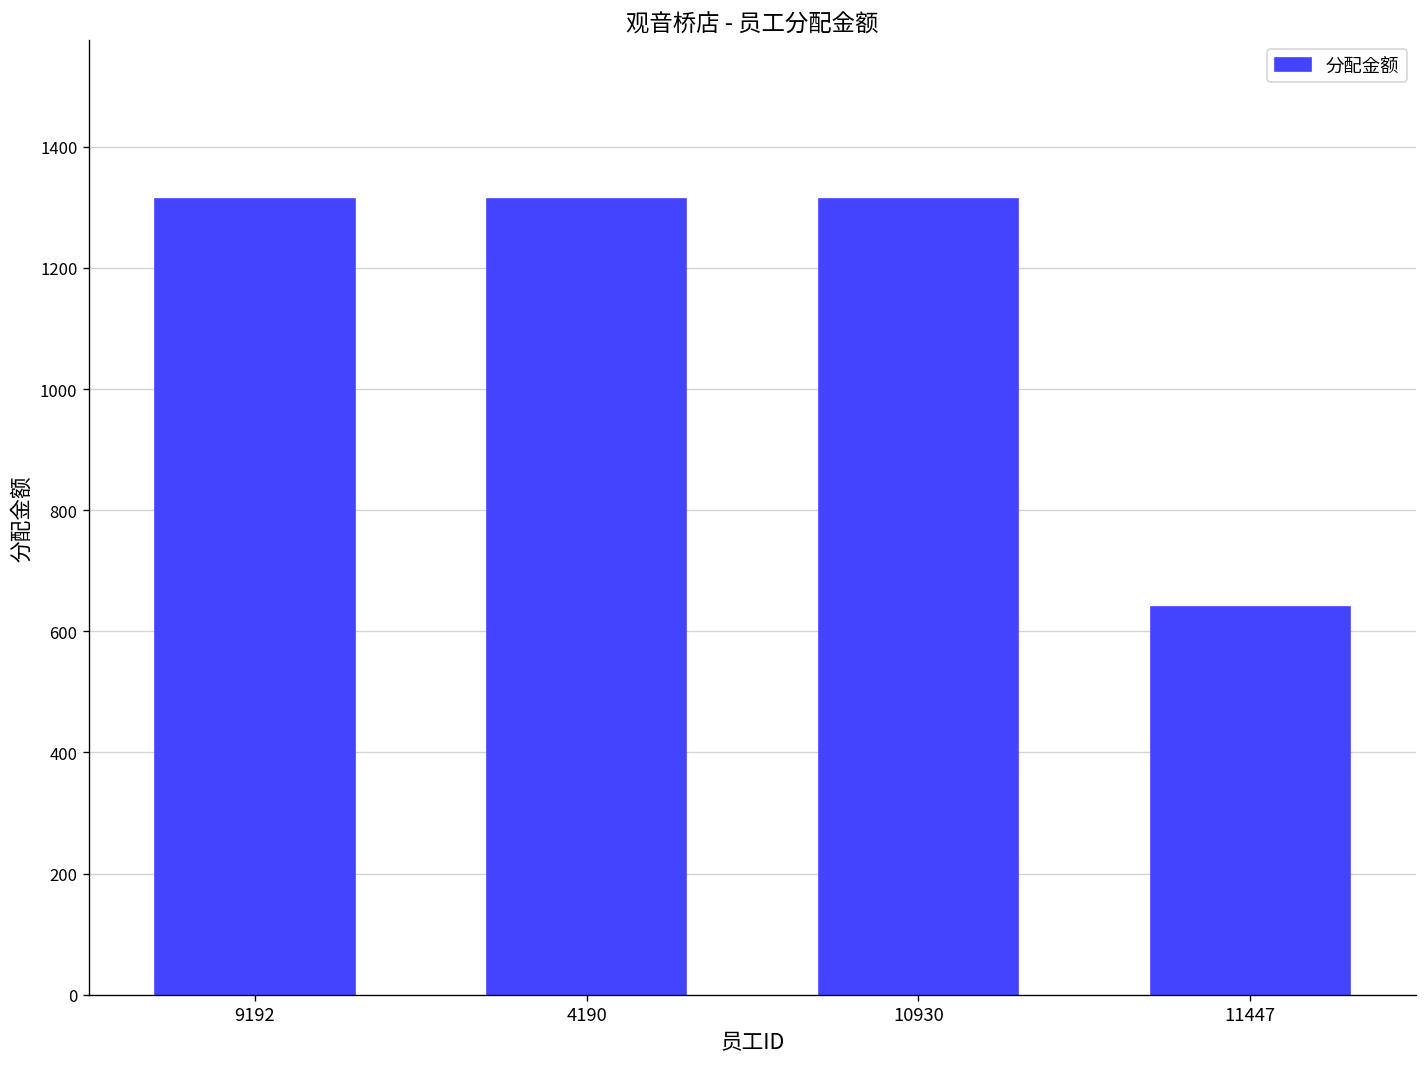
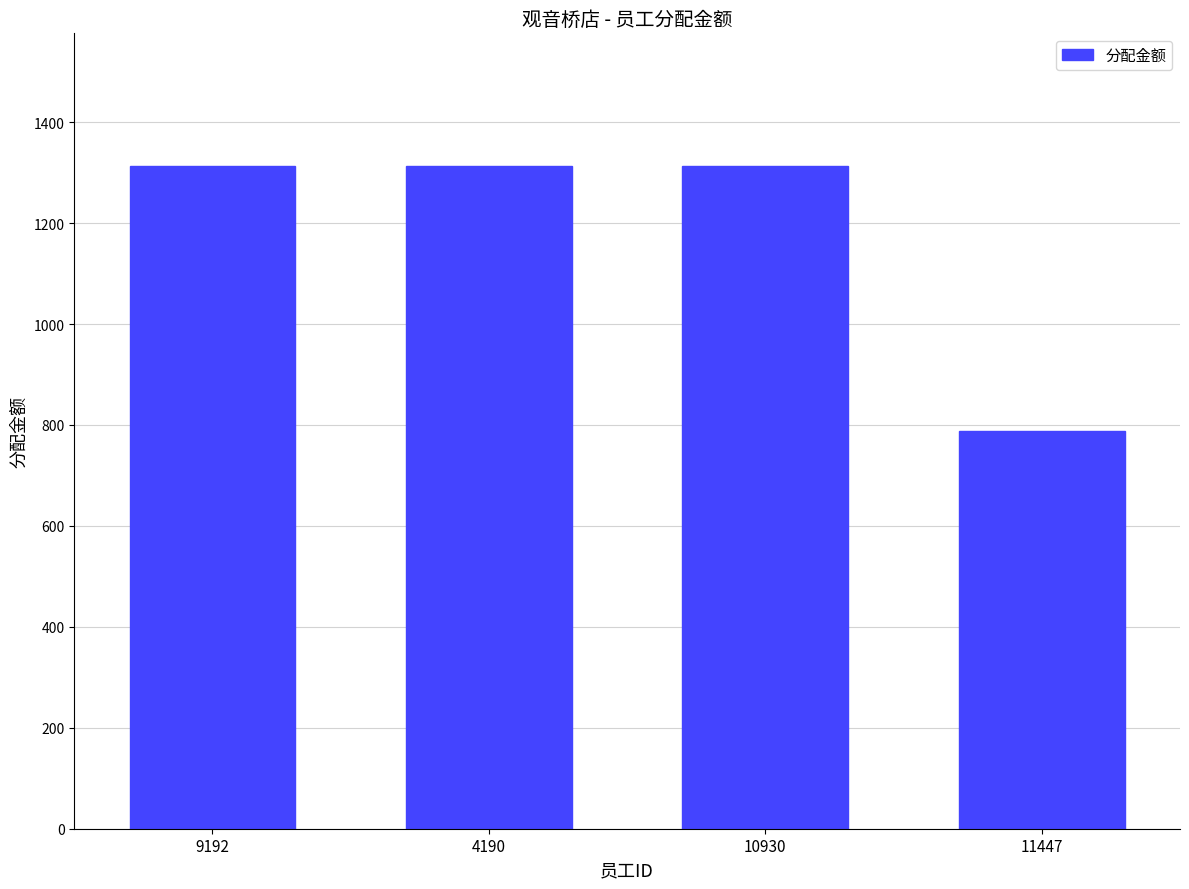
11447: 640 -> 790
